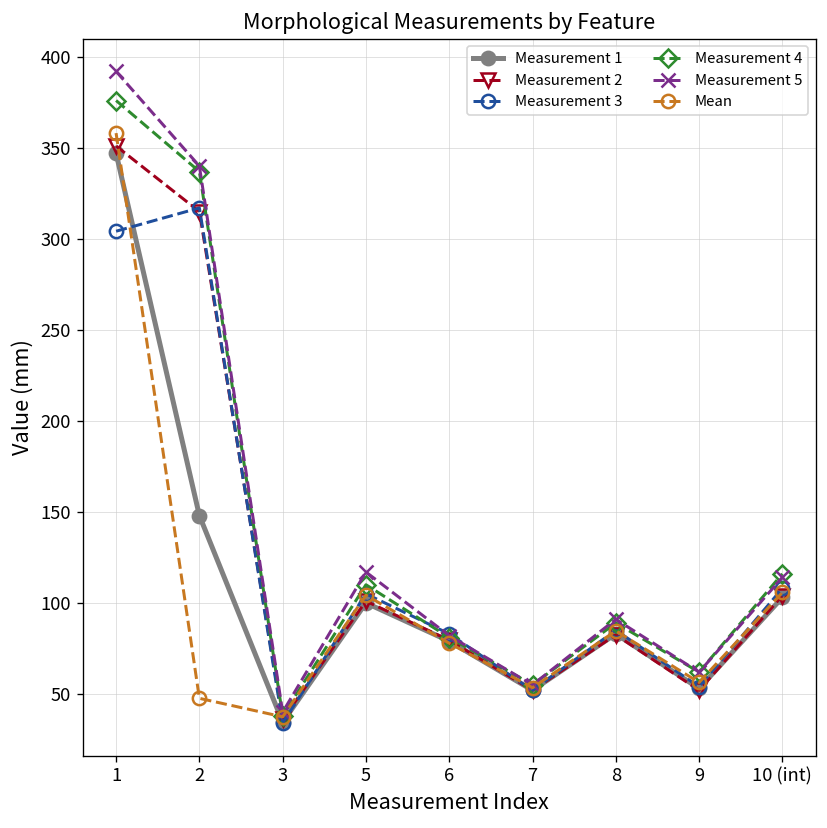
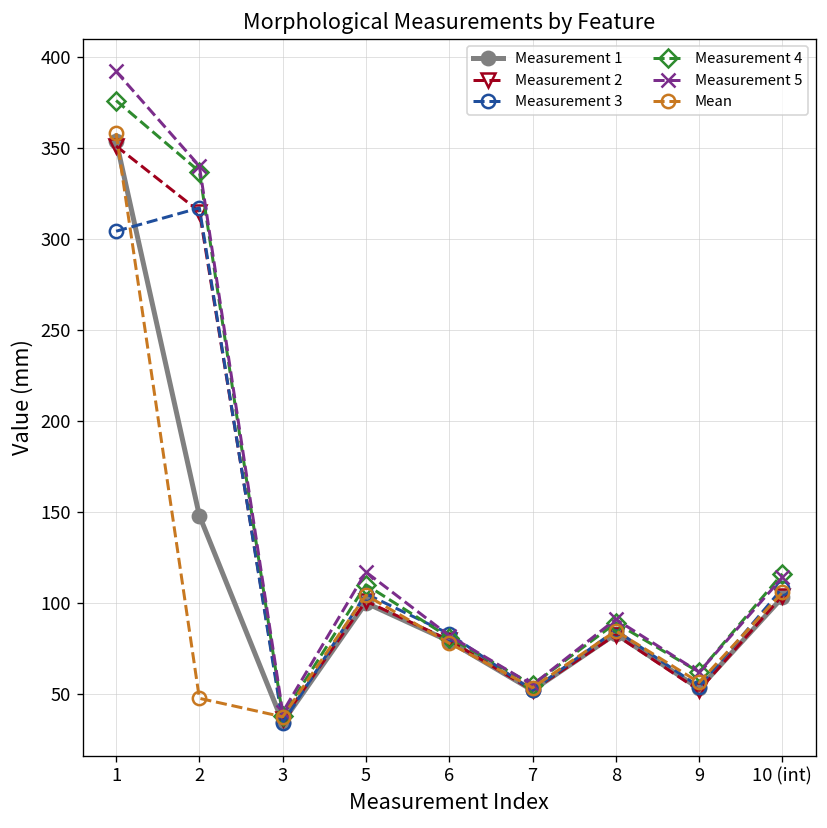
Measurement 1, 1: 347 -> 354
